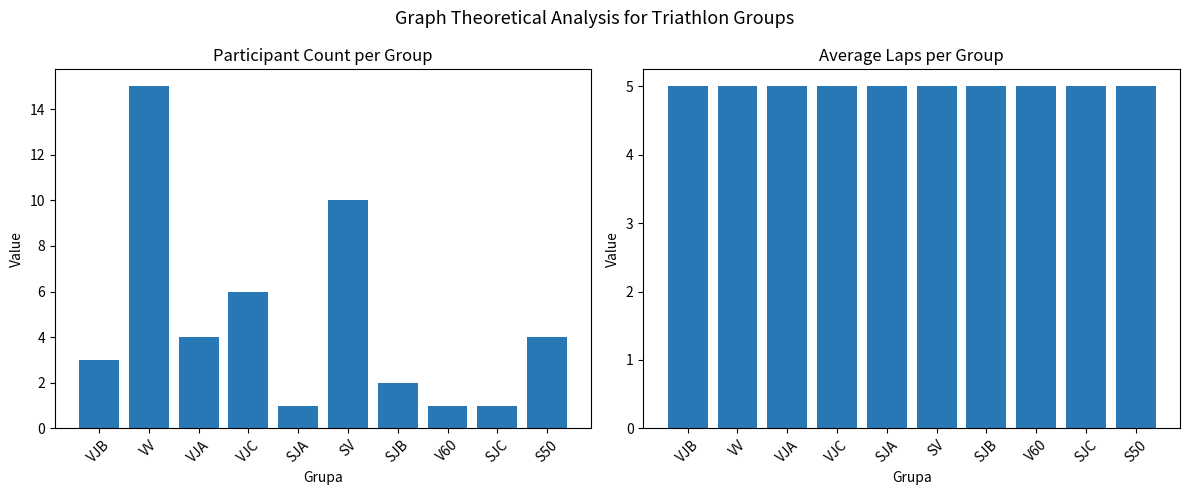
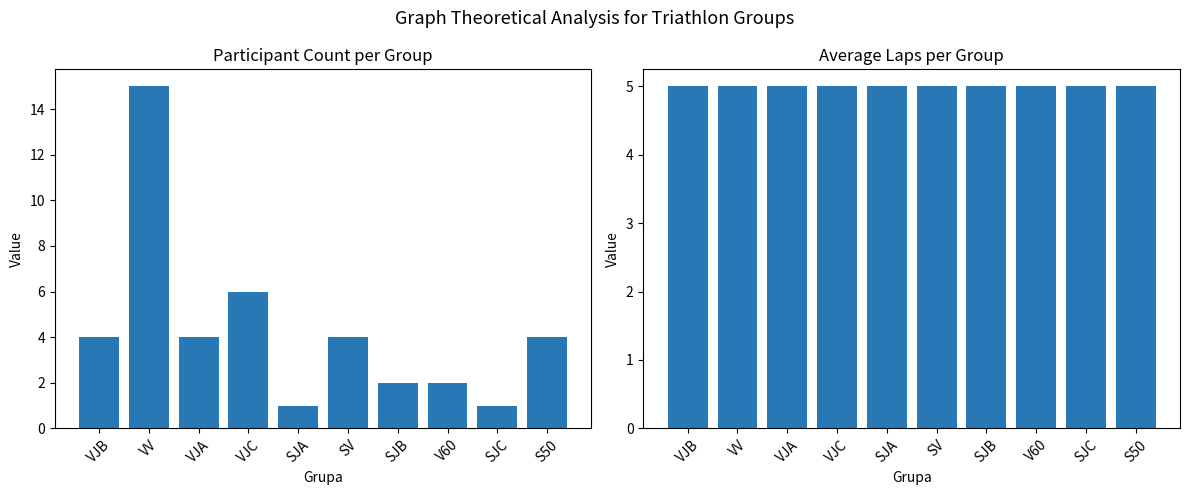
Participant Count per Group, VJB: 3 -> 4
Participant Count per Group, SV: 10 -> 4
Participant Count per Group, V60: 1 -> 2
